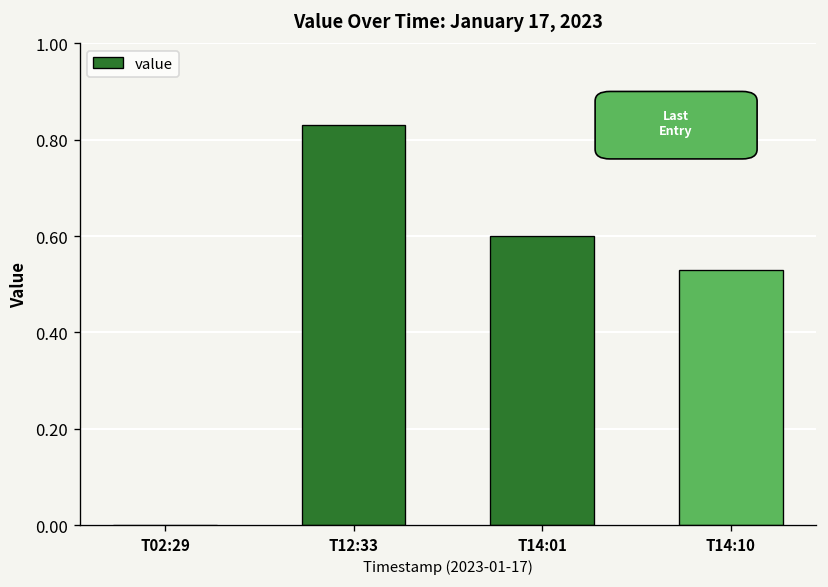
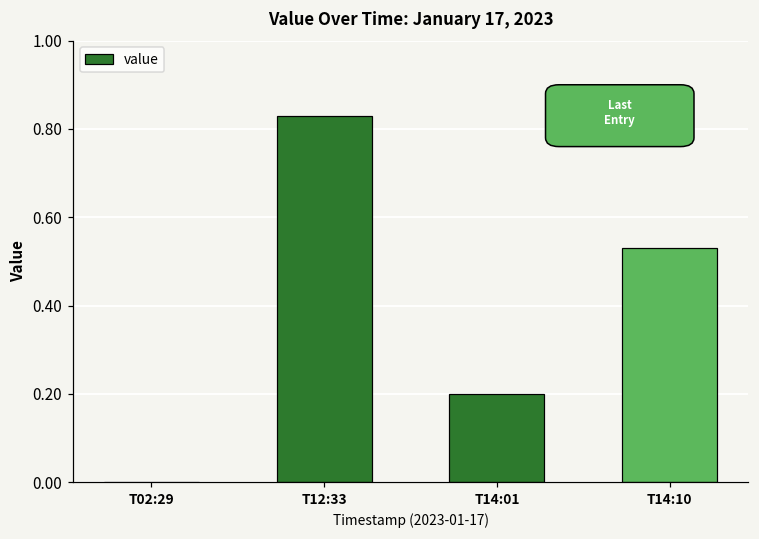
T14:01: 0.6 -> 0.2
